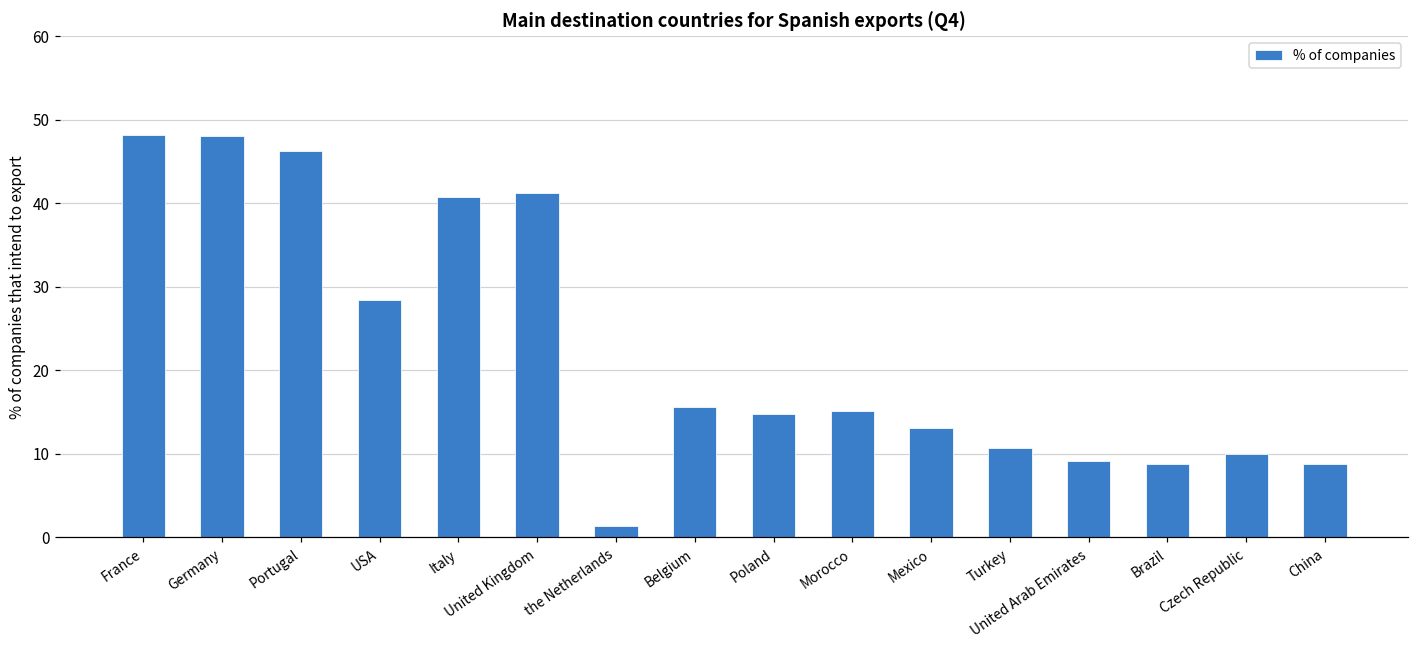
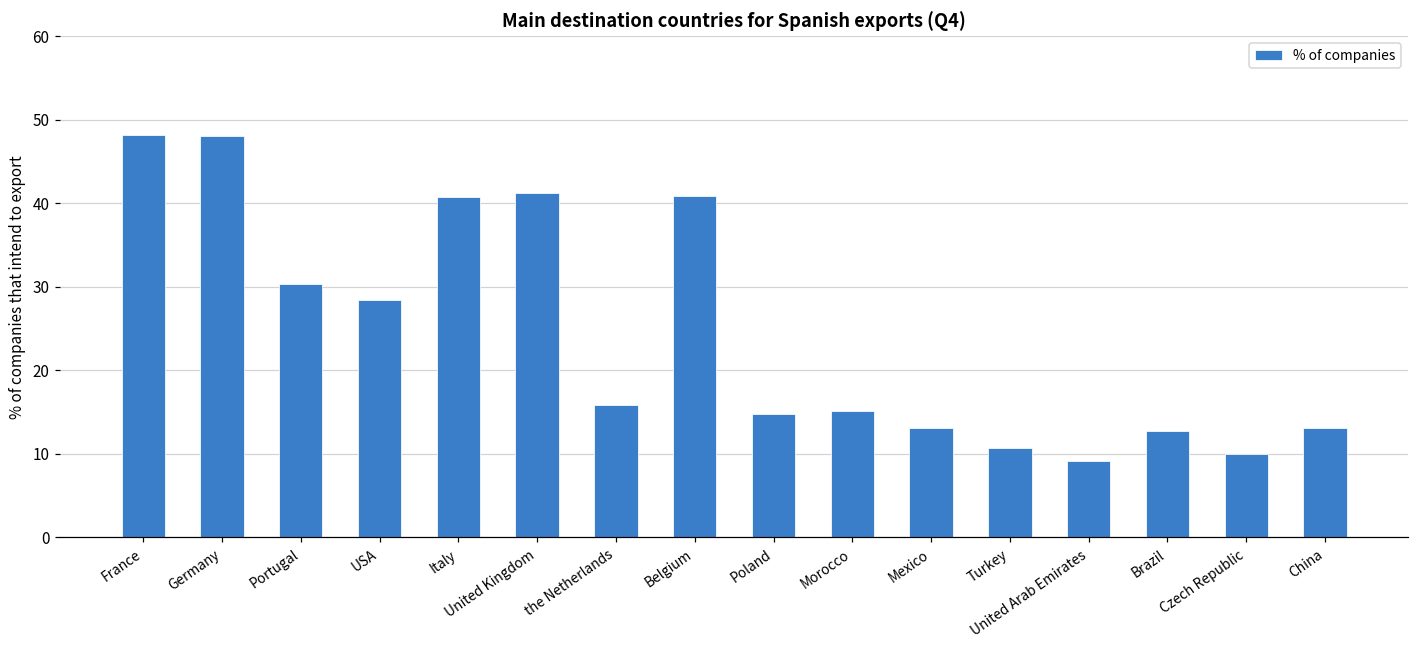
Portugal: 46 -> 30
the Netherlands: 1 -> 16
Belgium: 16 -> 41
Brazil: 9 -> 13
China: 9 -> 13
